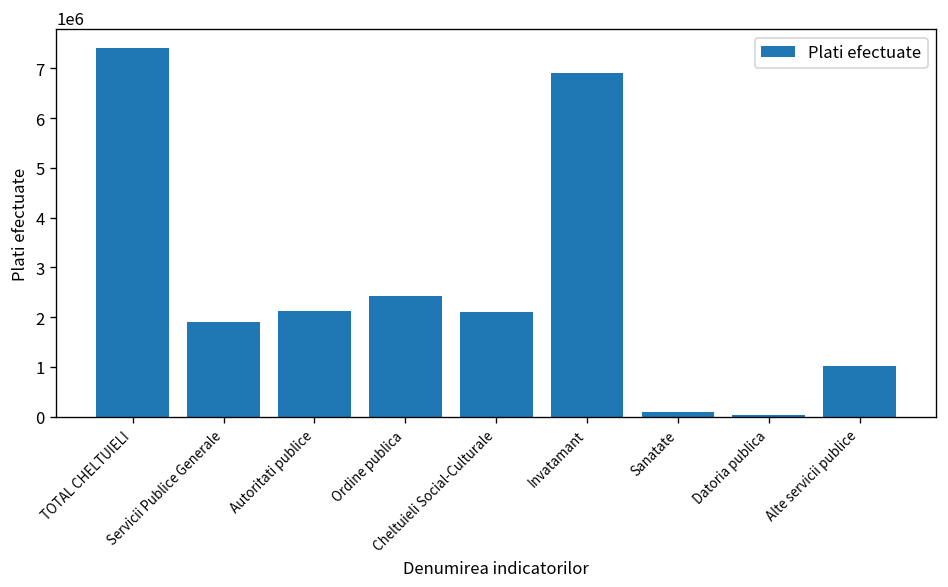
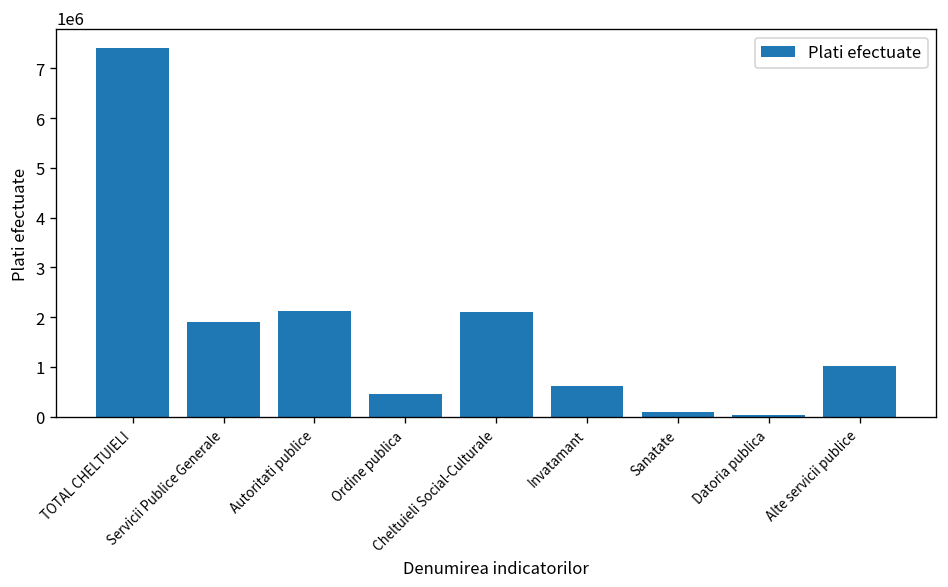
Ordine publica: 2400000 -> 400000
Invatamant: 6900000 -> 600000
